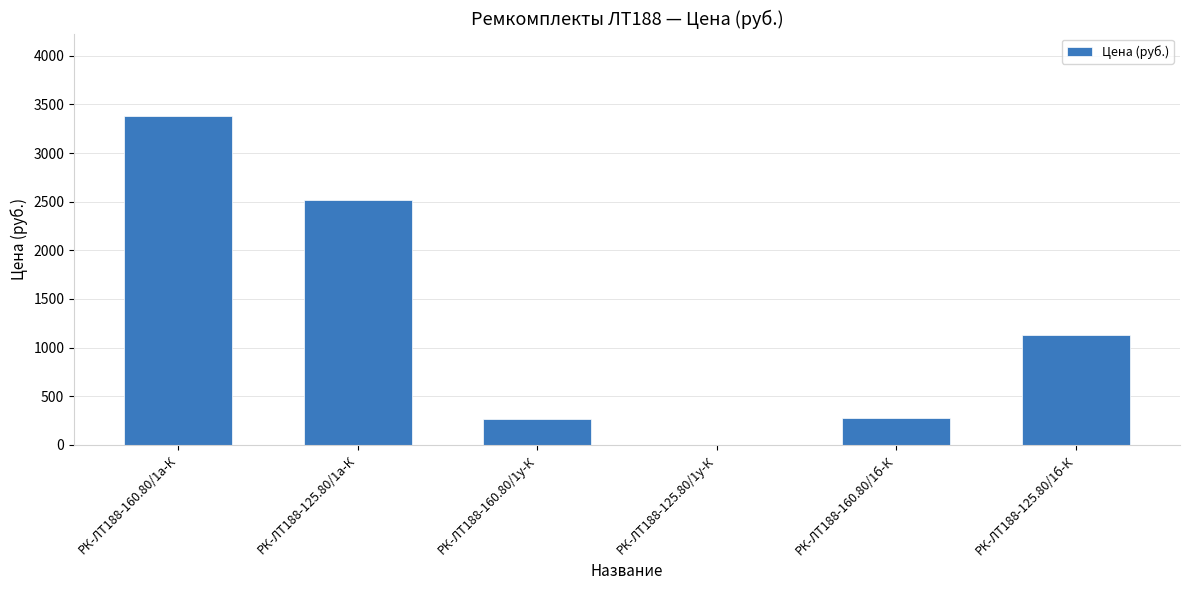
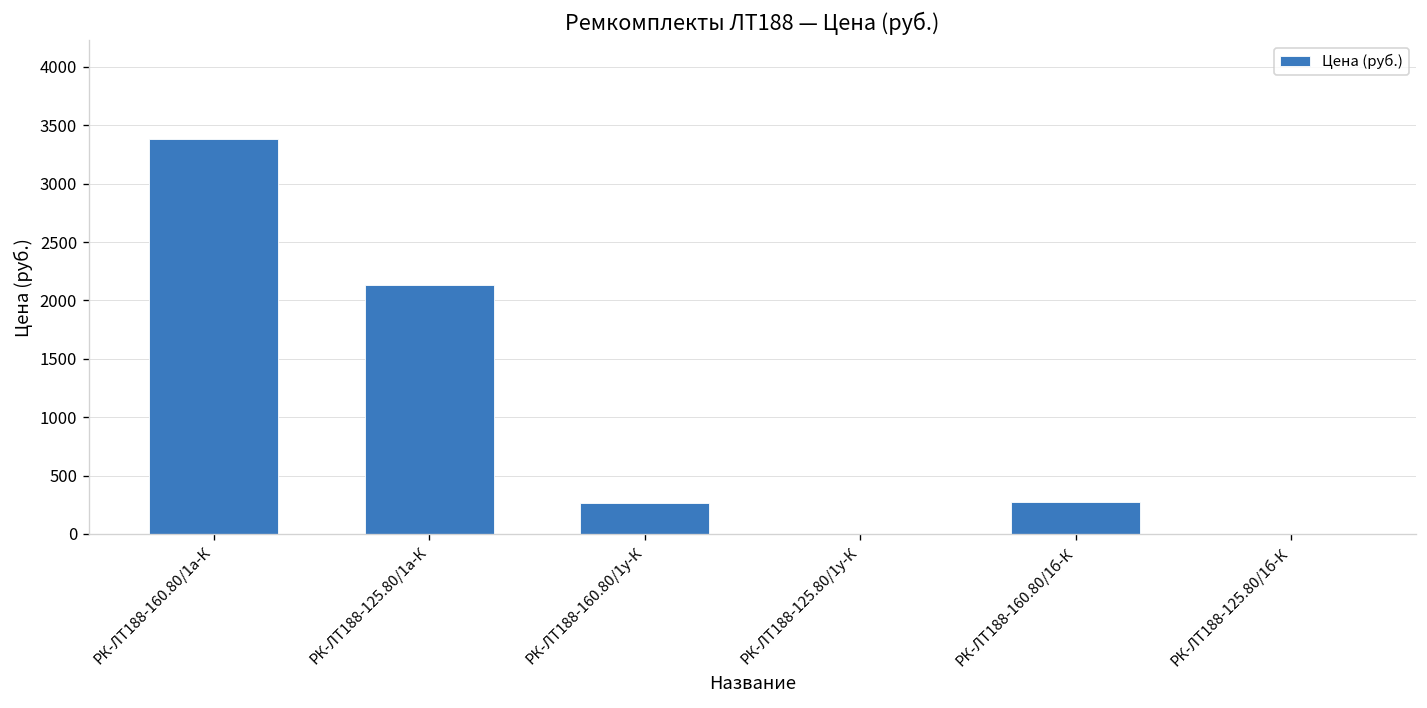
РК-ЛТ188-125.80/1а-К: 2500 -> 2100
РК-ЛТ188-125.80/1б-К: 1100 -> 0
